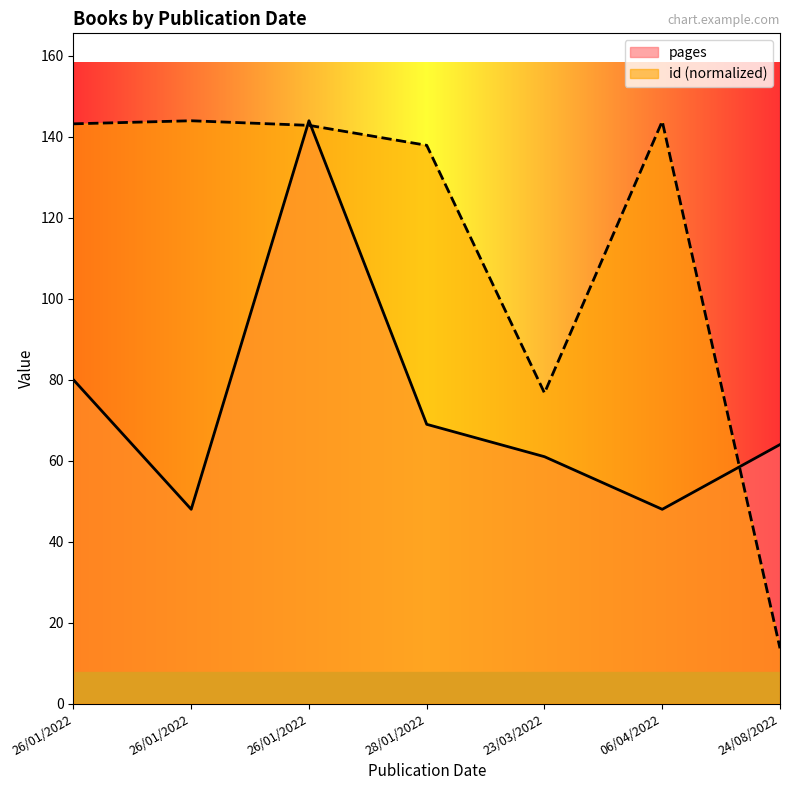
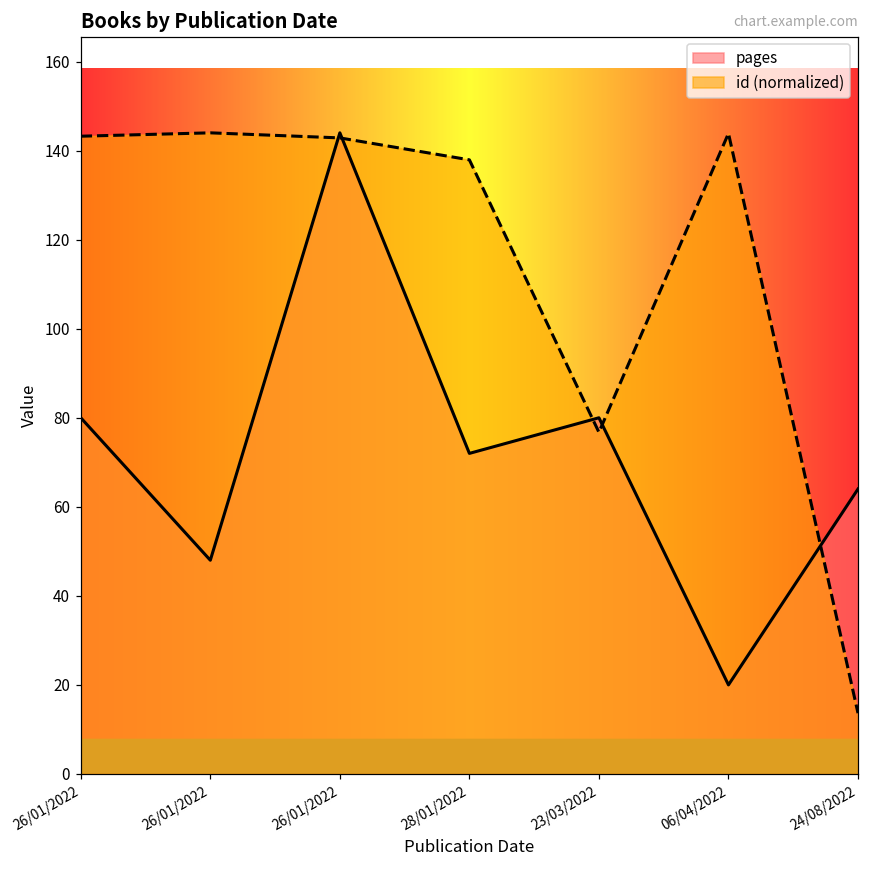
pages, 28/01/2022: 69 -> 72
pages, 23/03/2022: 61 -> 80
pages, 06/04/2022: 48 -> 20
